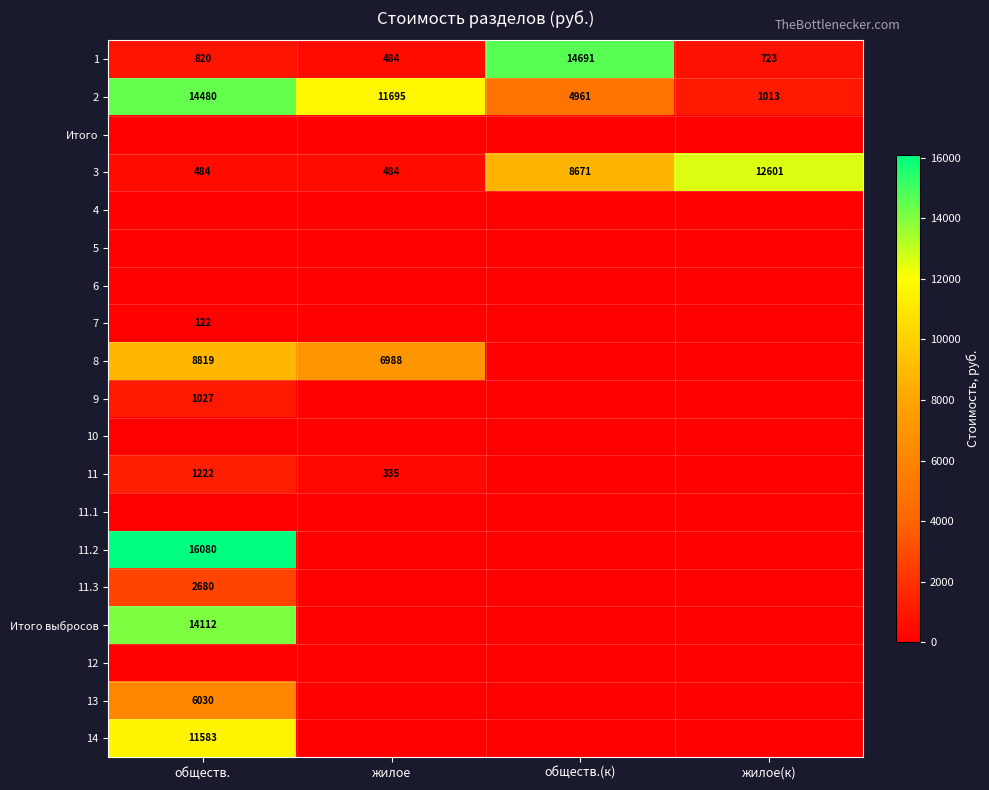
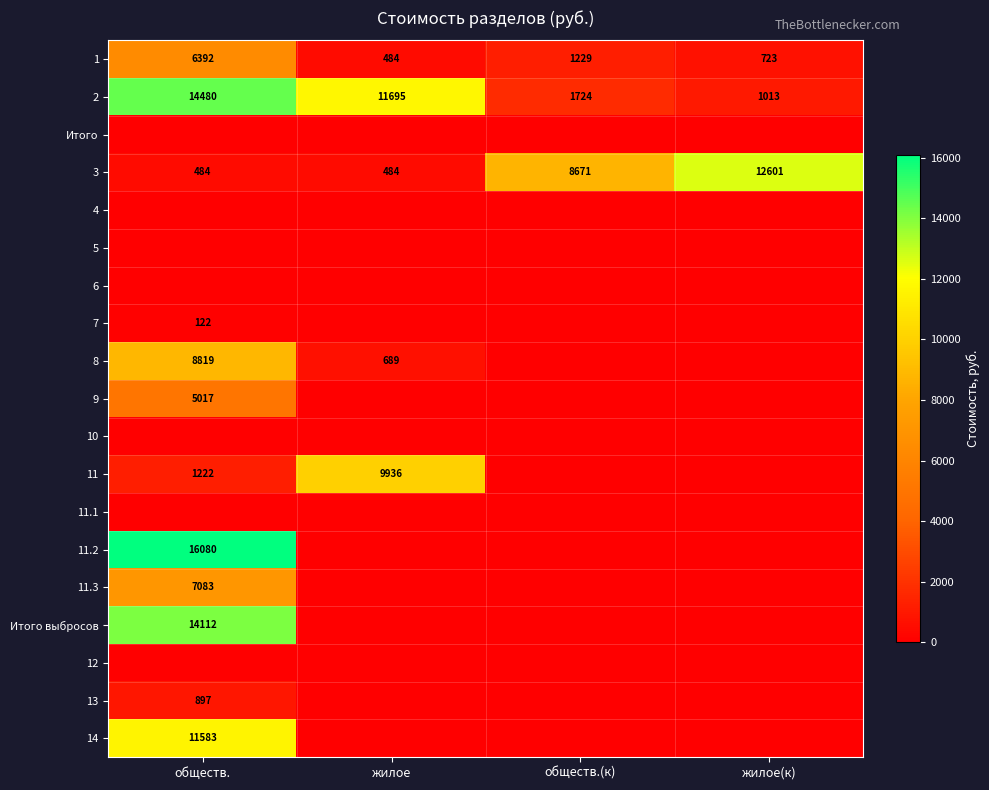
1, обществ.: 820 -> 6392
1, обществ.(к): 14691 -> 1229
2, обществ.(к): 4961 -> 1724
8, жилое: 6988 -> 689
9, обществ.: 1027 -> 5017
11, жилое: 335 -> 9936
11.3, обществ.: 2680 -> 7083
13, обществ.: 6030 -> 897
